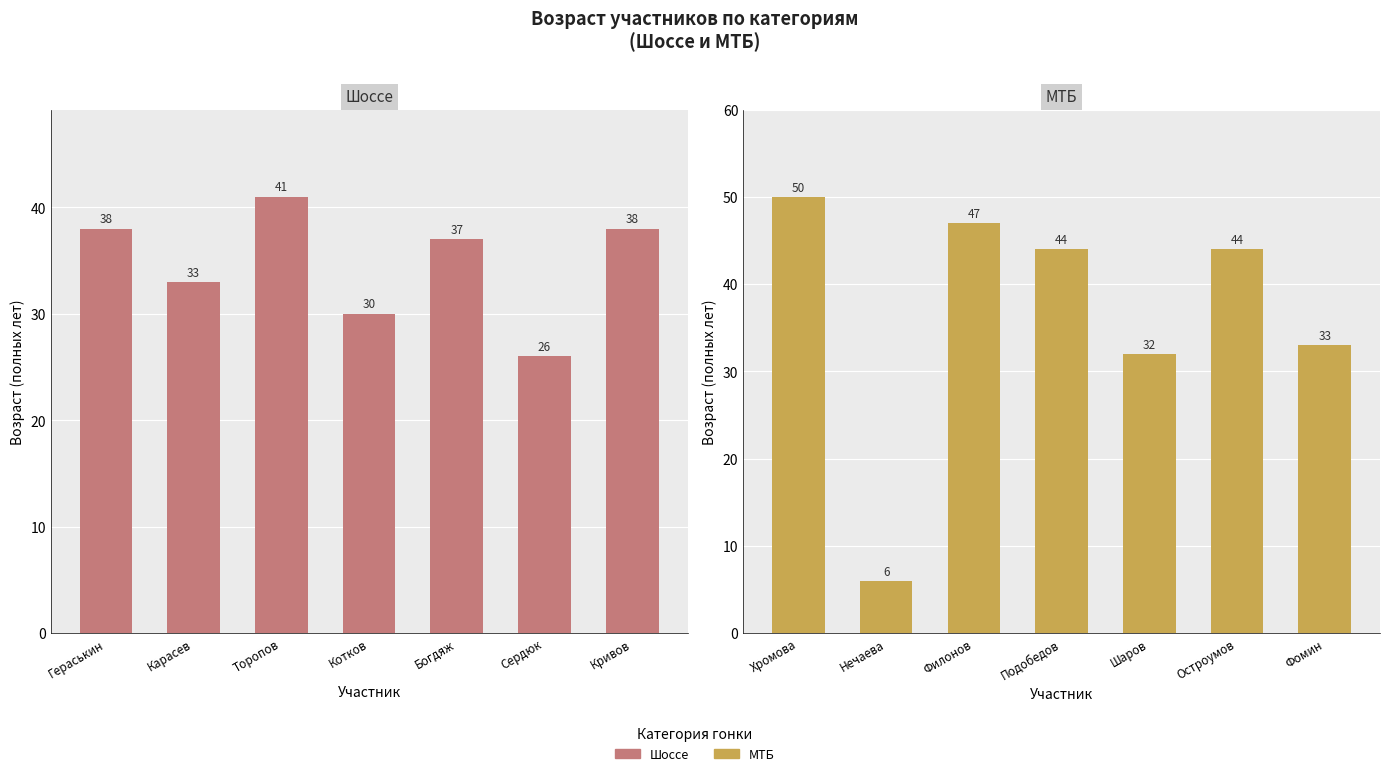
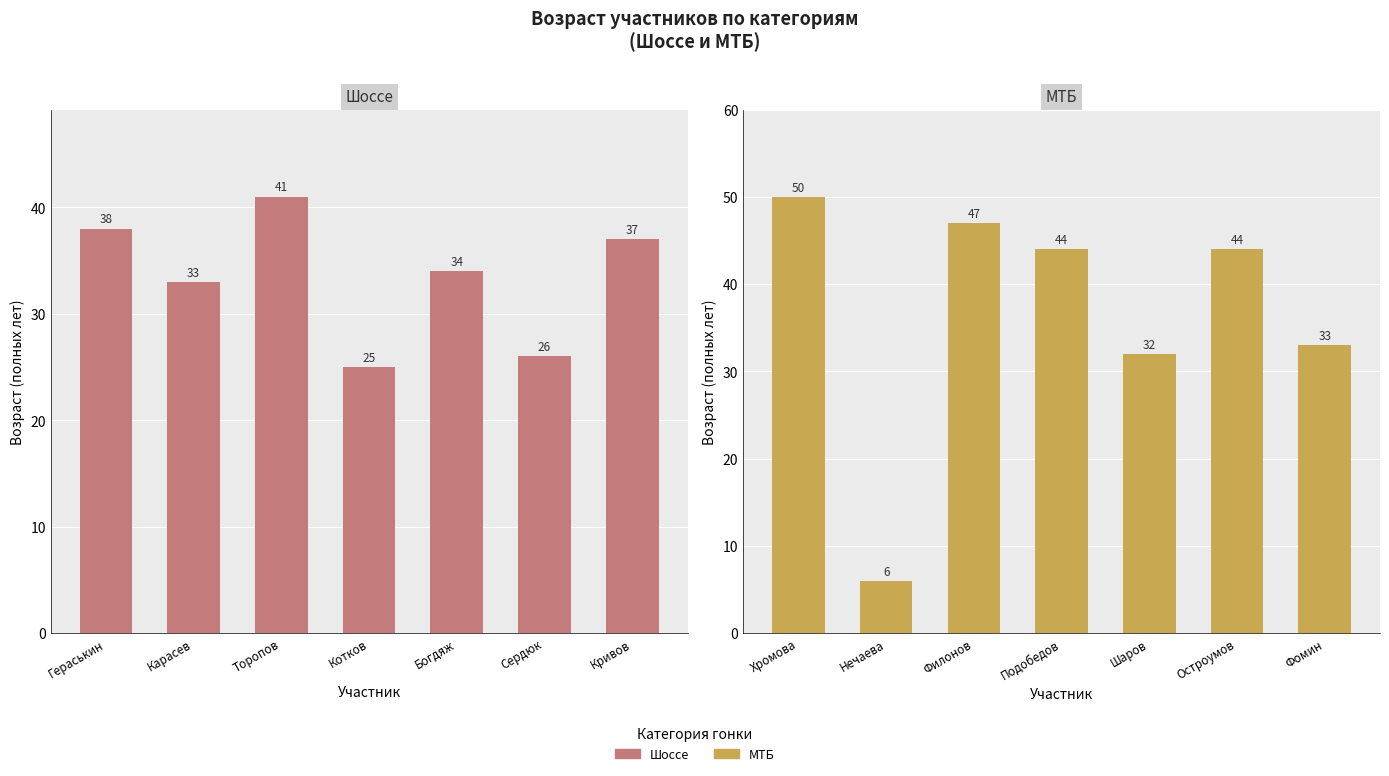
Шоссе, Котков: 30 -> 25
Шоссе, Богдяж: 37 -> 34
Шоссе, Кривов: 38 -> 37
